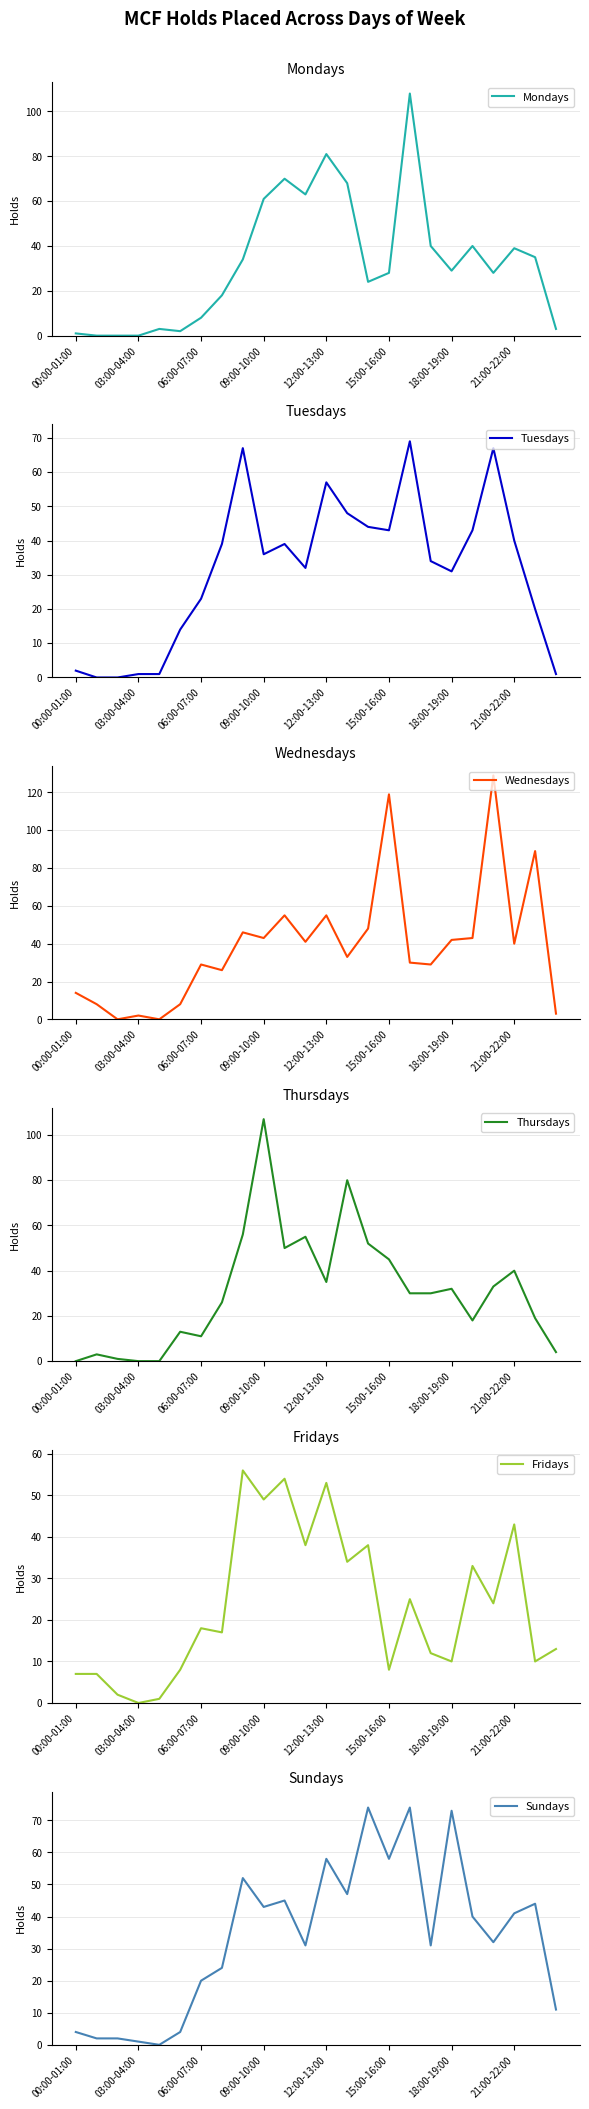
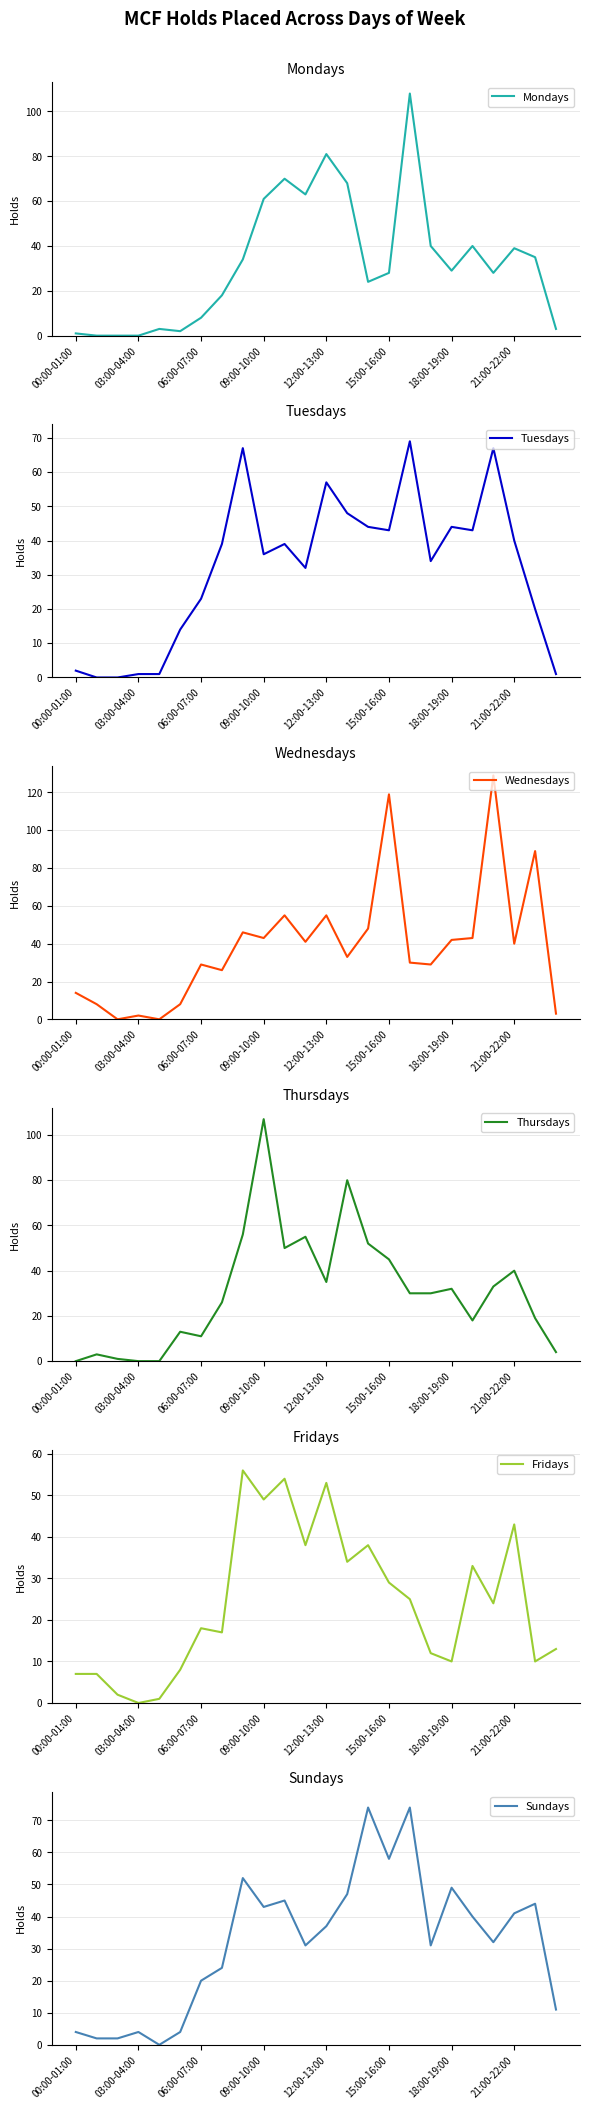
Tuesdays, 18:00-19:00: 31 -> 44
Fridays, 15:00-16:00: 8 -> 29
Sundays, 03:00-04:00: 1 -> 4
Sundays, 12:00-13:00: 58 -> 37
Sundays, 18:00-19:00: 73 -> 49
